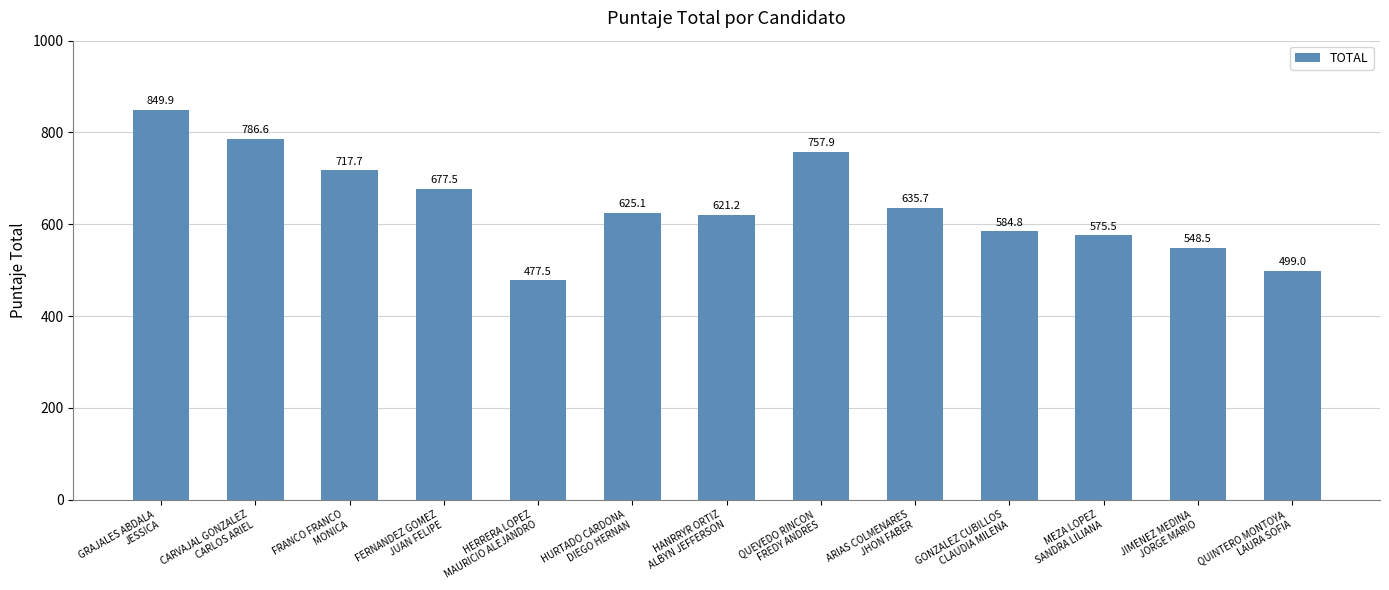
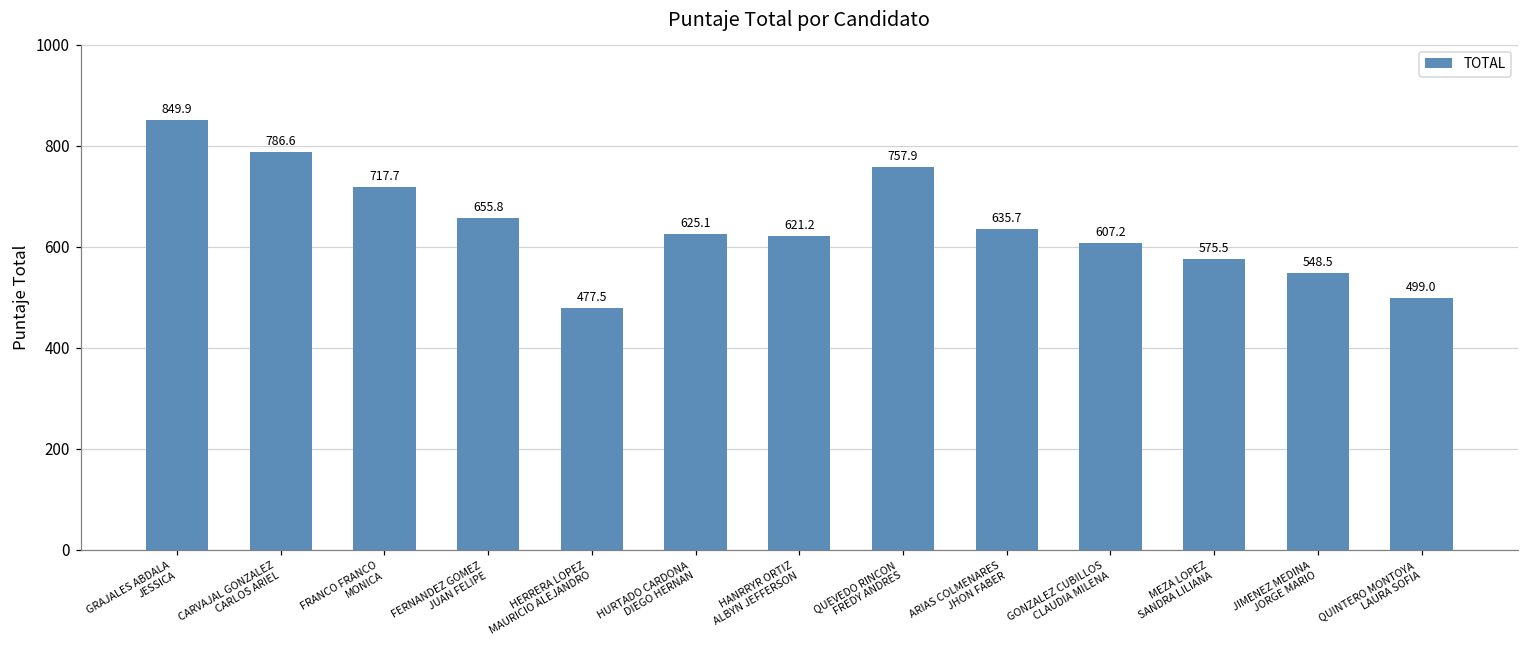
FERNANDEZ GOMEZ JUAN FELIPE: 677.5 -> 655.8
GONZALEZ CUBILLOS CLAUDIA MILENA: 584.8 -> 607.2
